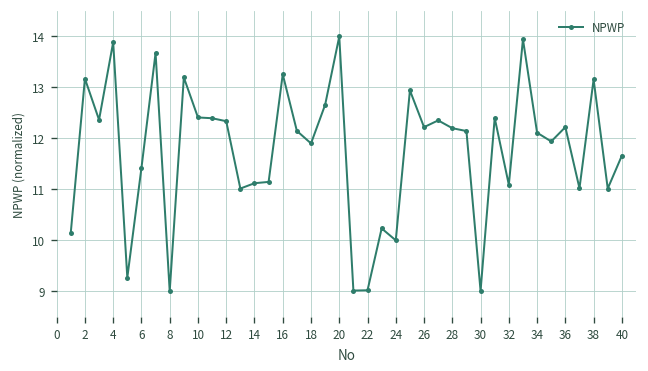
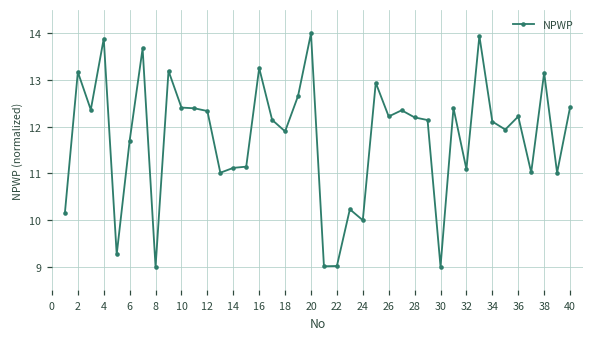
6: 11.4 -> 11.7
40: 11.7 -> 12.4
